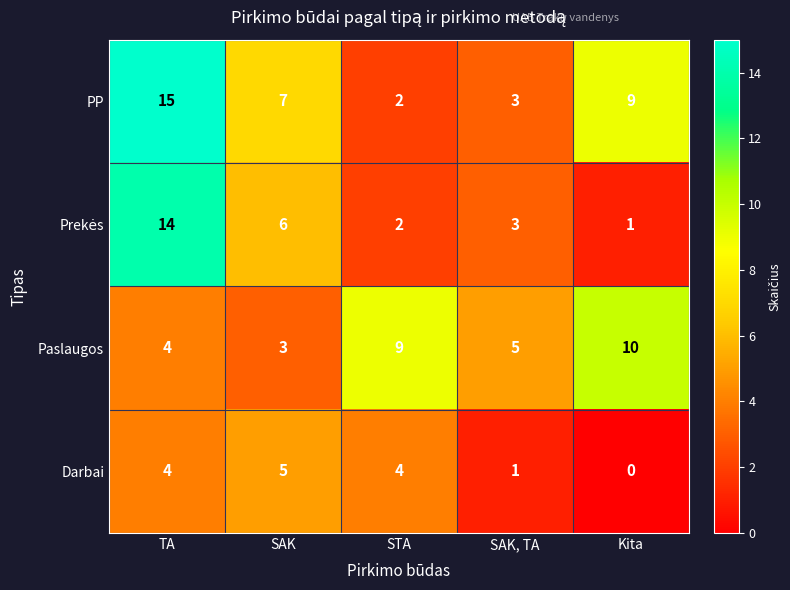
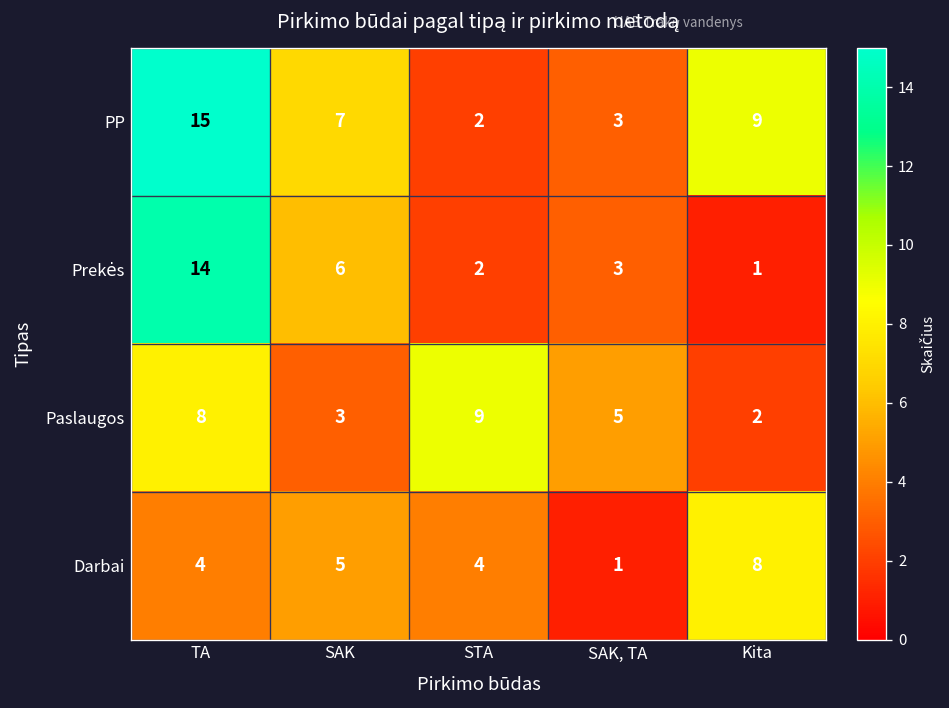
Paslaugos, TA: 4 -> 8
Paslaugos, Kita: 10 -> 2
Darbai, Kita: 0 -> 8
